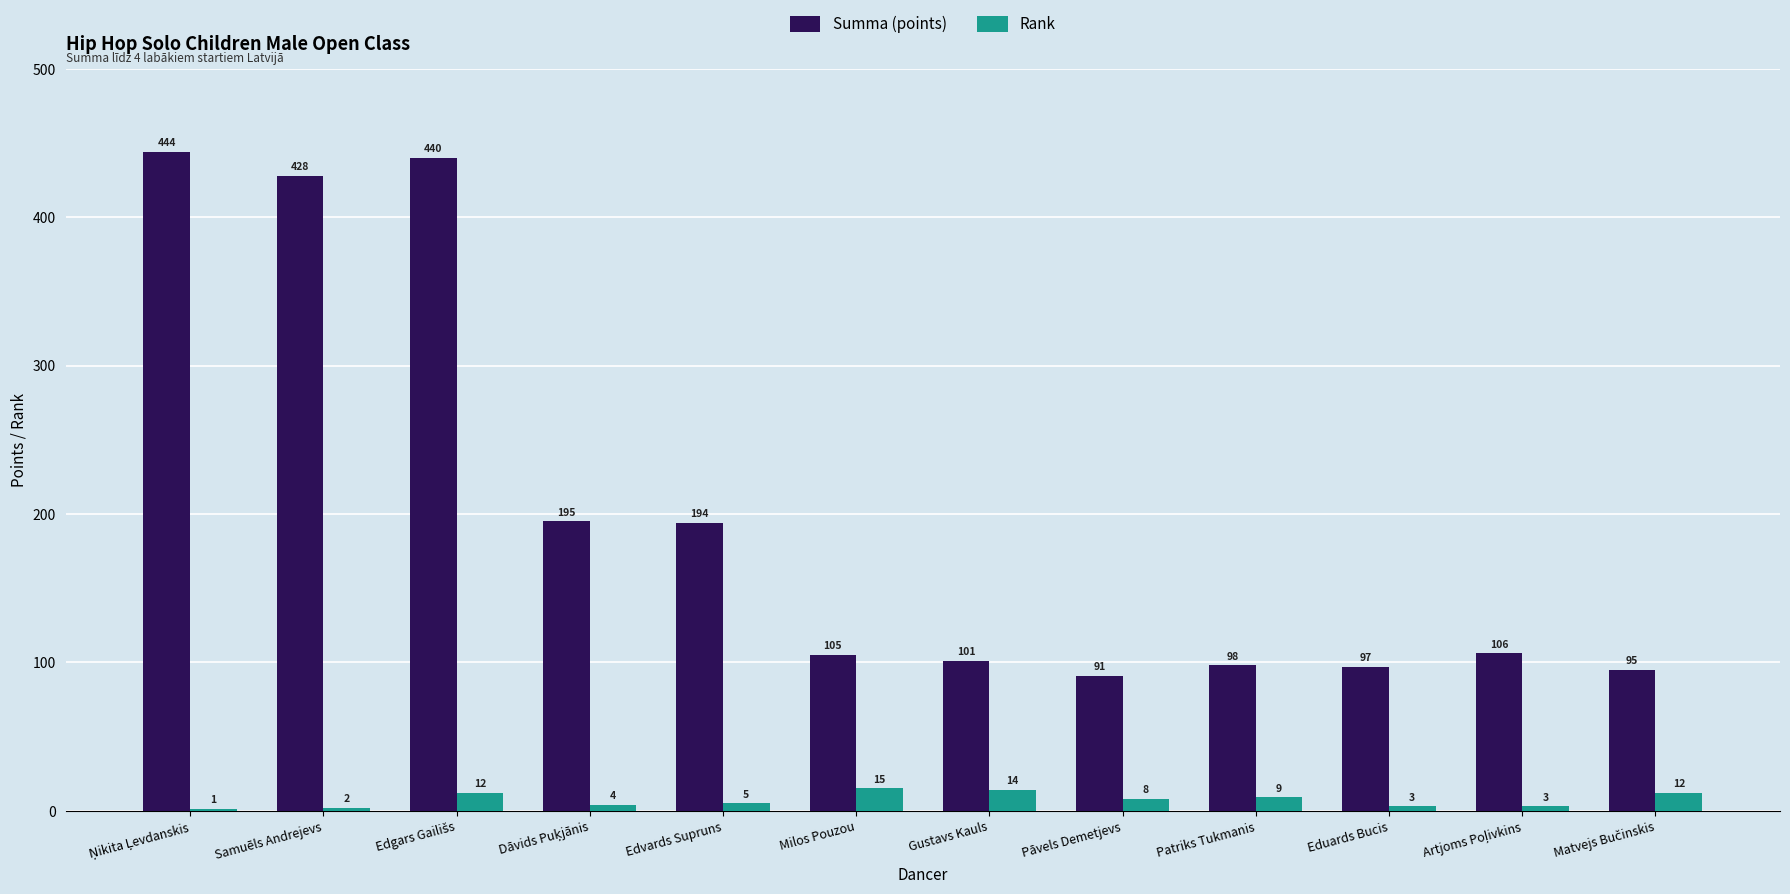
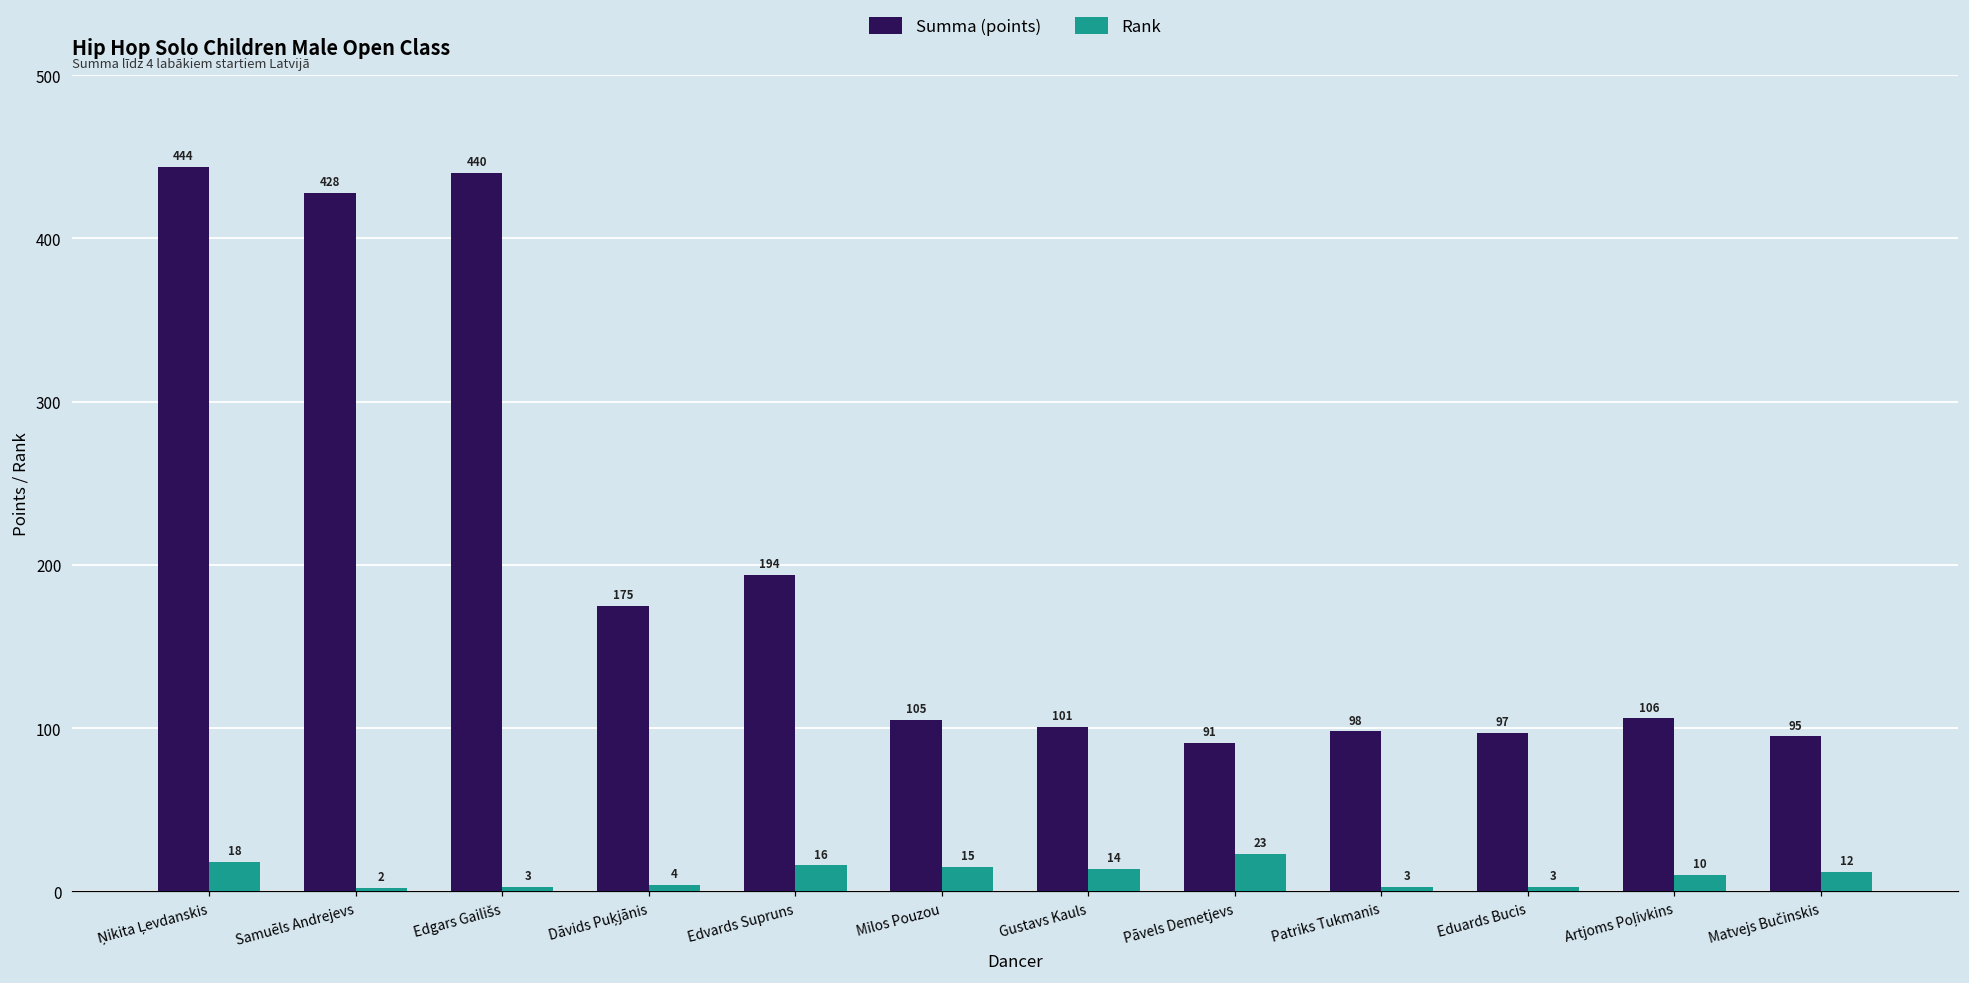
Rank, Ņikita Ļevdanskis: 1 -> 18
Rank, Edgars Gailišs: 12 -> 3
Summa (points), Dāvids Puķjānis: 195 -> 175
Rank, Edvards Supruns: 5 -> 16
Rank, Pāvels Demetjevs: 8 -> 23
Rank, Patriks Tukmanis: 9 -> 3
Rank, Artjoms Poļivkins: 3 -> 10
